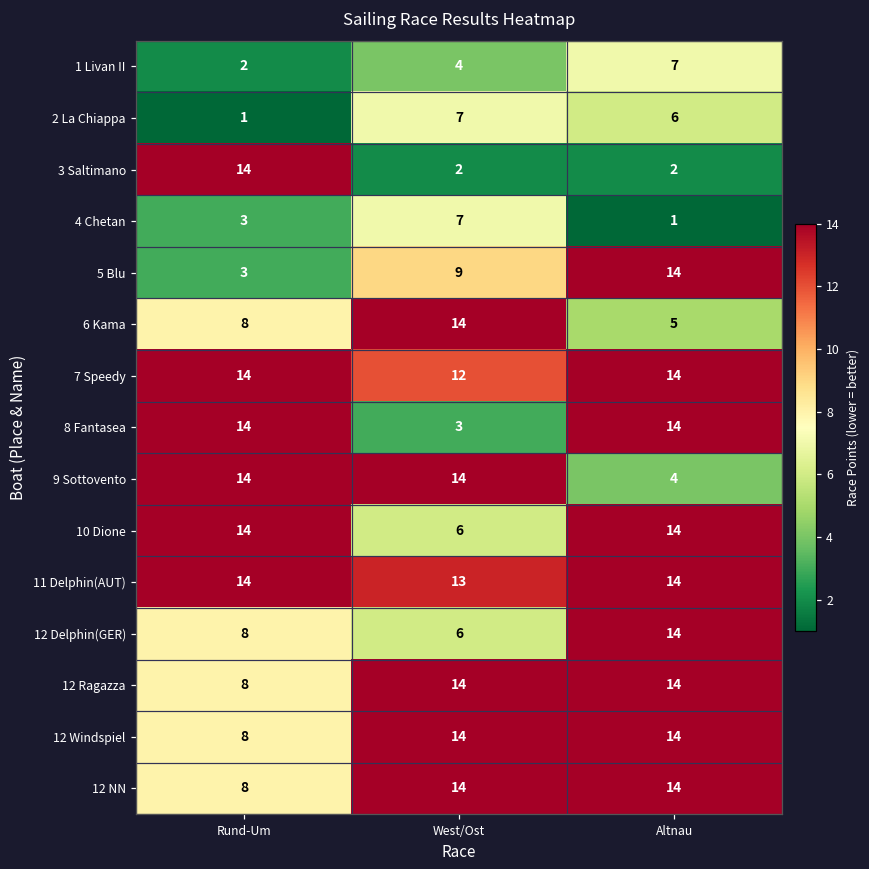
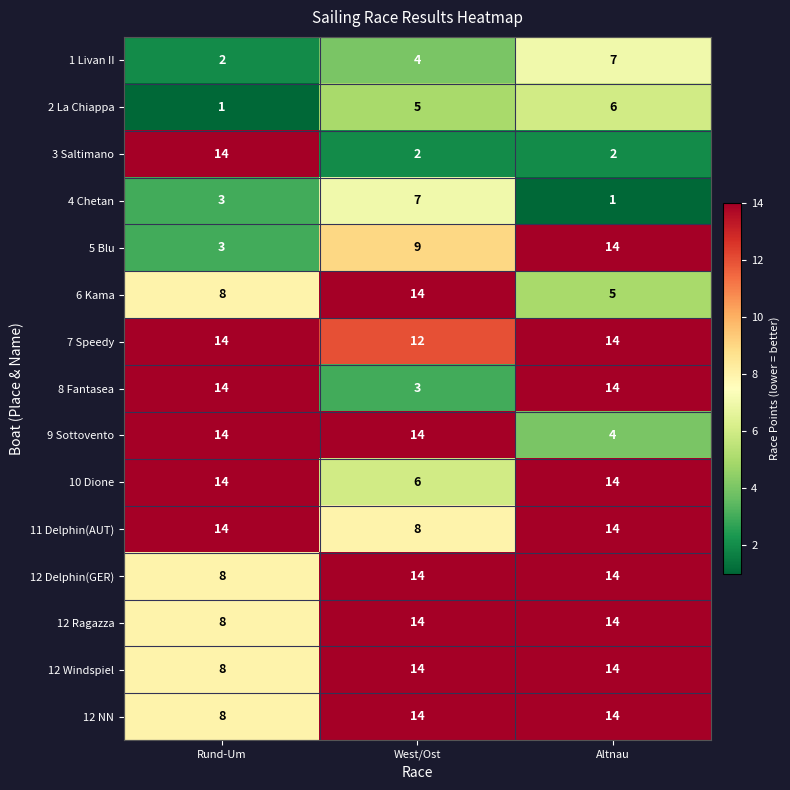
2 La Chiappa, West/Ost: 7 -> 5
11 Delphin(AUT), West/Ost: 13 -> 8
12 Delphin(GER), West/Ost: 6 -> 14
